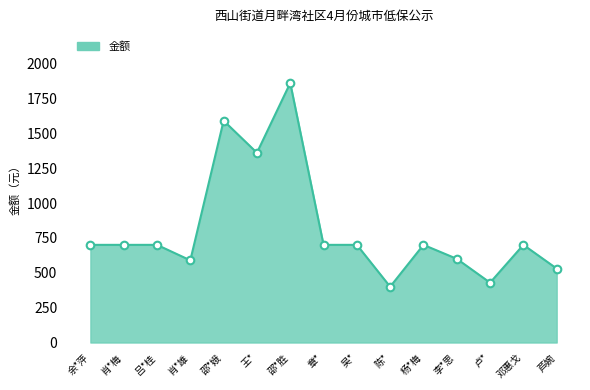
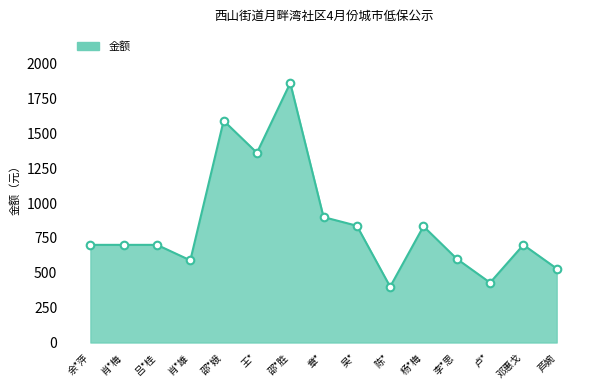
章*: 700 -> 900
吴*: 700 -> 840
杨*梅: 700 -> 830
